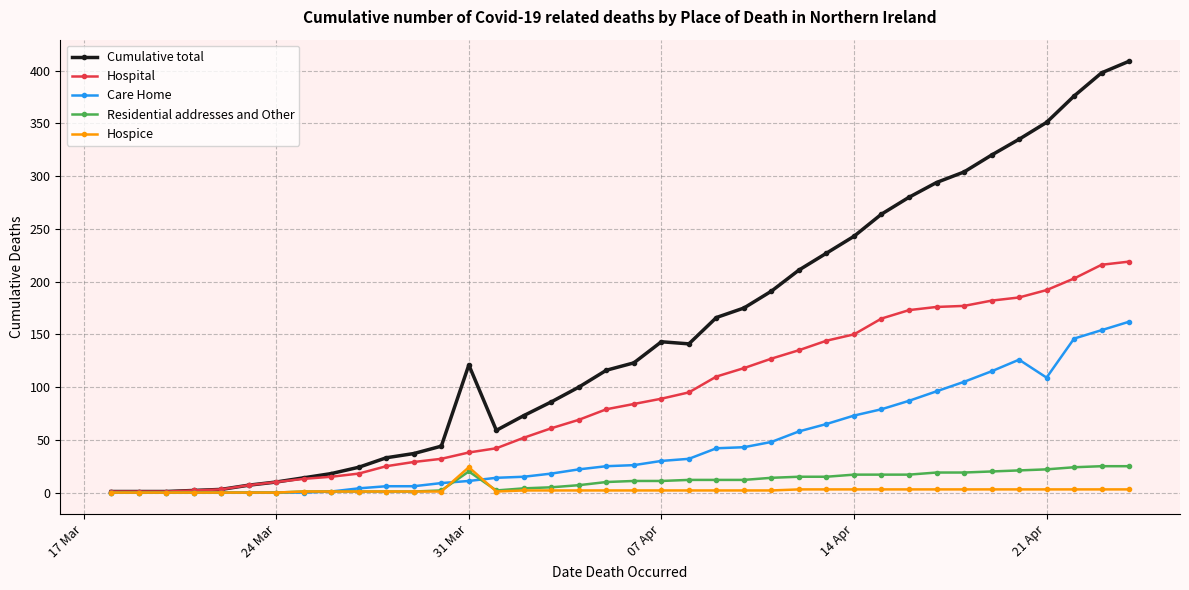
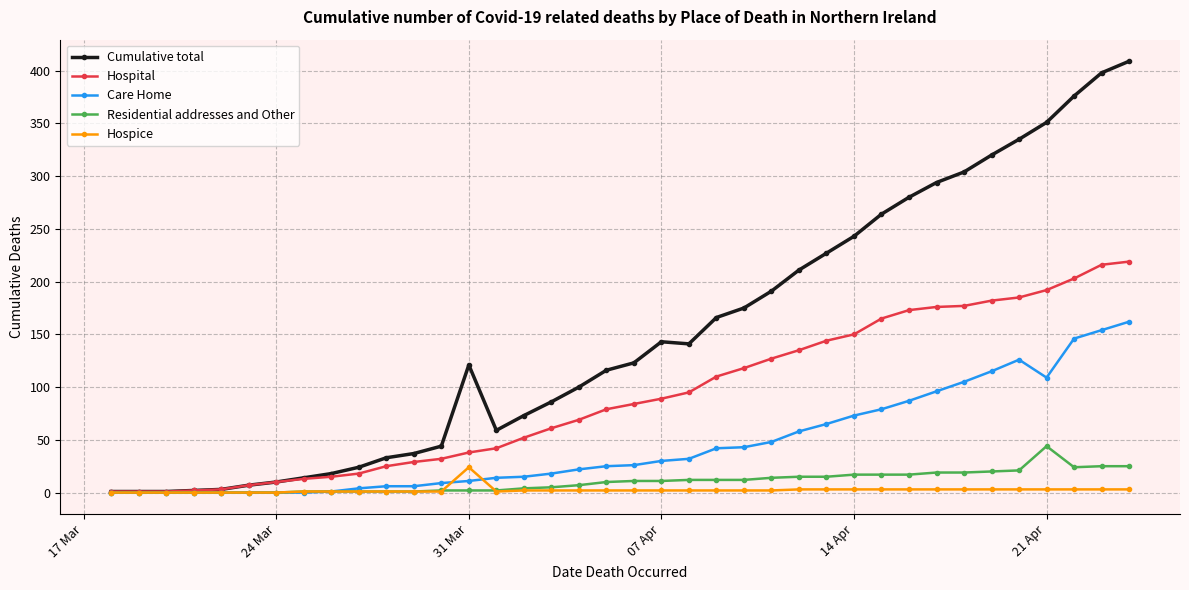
Residential addresses and Other, 31 Mar: 20 -> 2
Residential addresses and Other, 21 Apr: 22 -> 44
